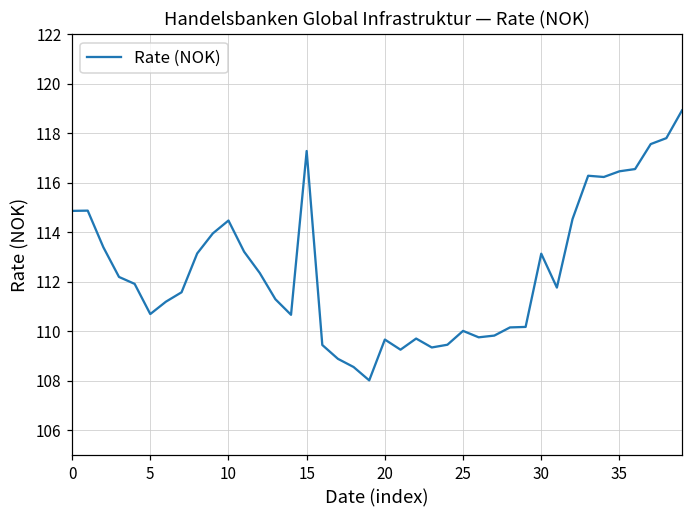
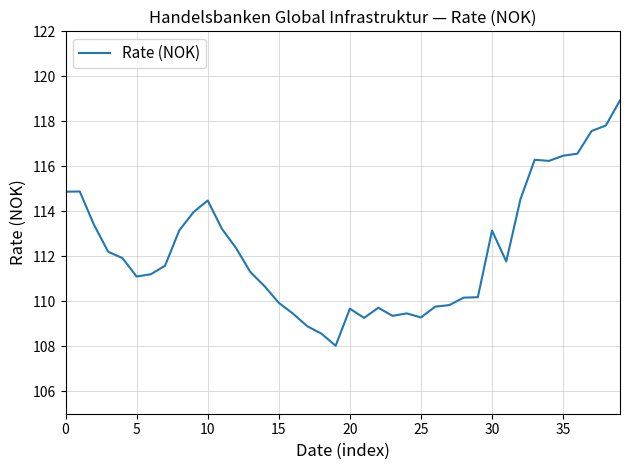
5: 110.7 -> 111.1
15: 117.3 -> 109.9
25: 110.0 -> 109.3
